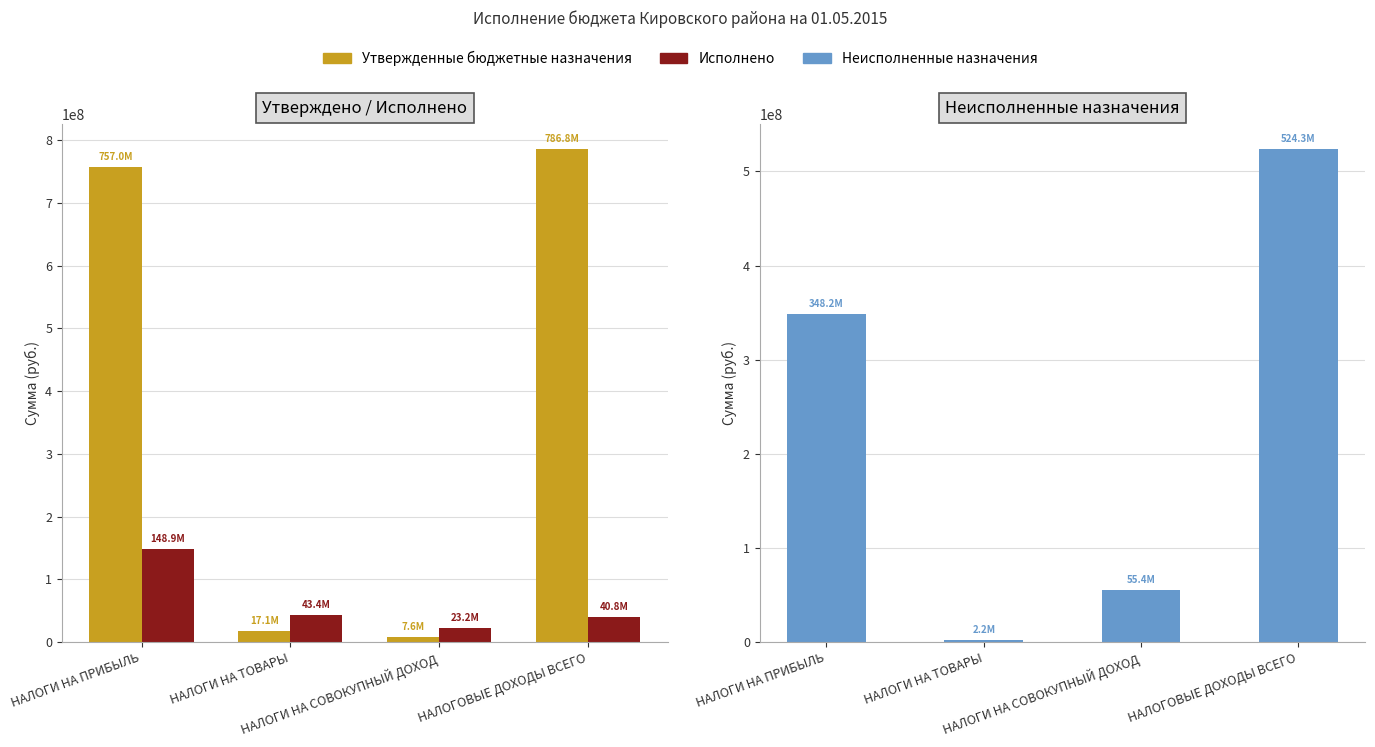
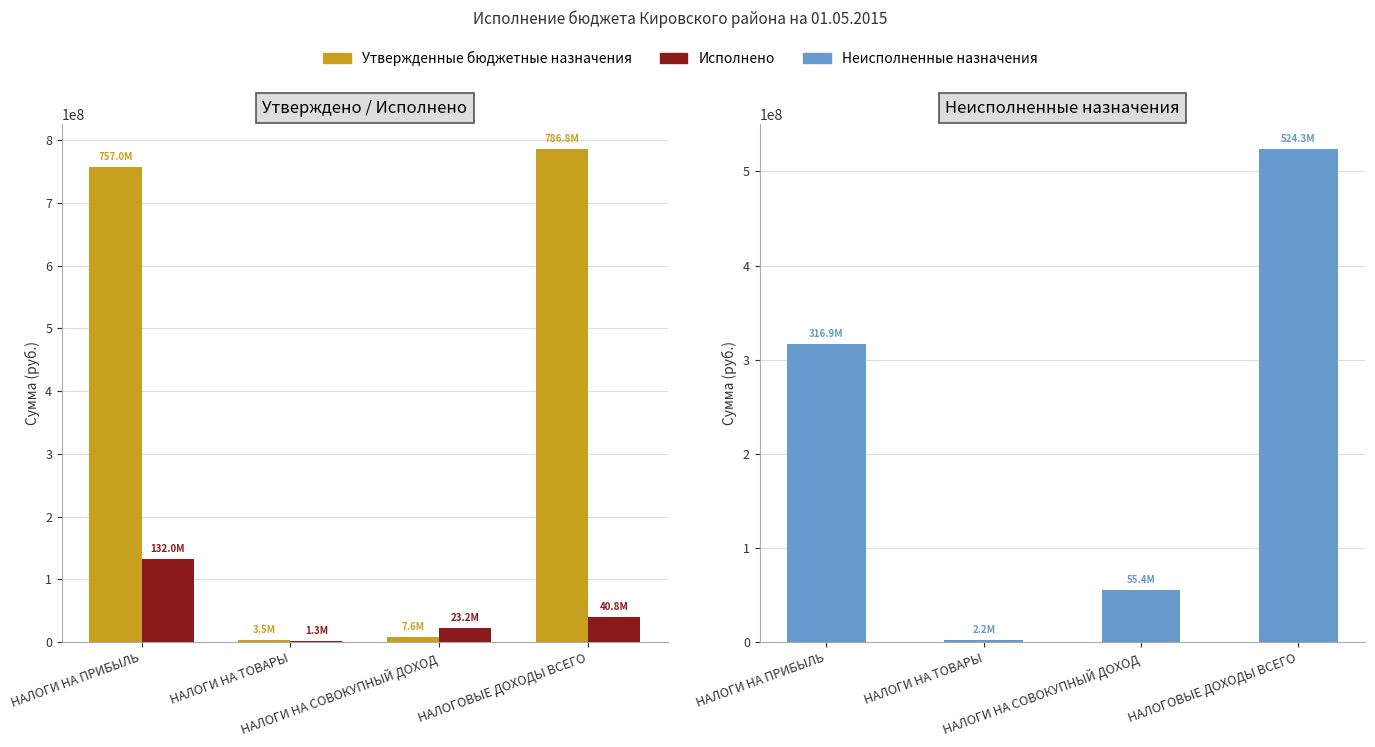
Утверждено / Исполнено, Исполнено, НАЛОГИ НА ПРИБЫЛЬ: 148.9M -> 132.0M
Утверждено / Исполнено, Утвержденные бюджетные назначения, НАЛОГИ НА ТОВАРЫ: 17.1M -> 3.5M
Утверждено / Исполнено, Исполнено, НАЛОГИ НА ТОВАРЫ: 43.4M -> 1.3M
Неисполненные назначения, НАЛОГИ НА ПРИБЫЛЬ: 348.2M -> 316.9M
